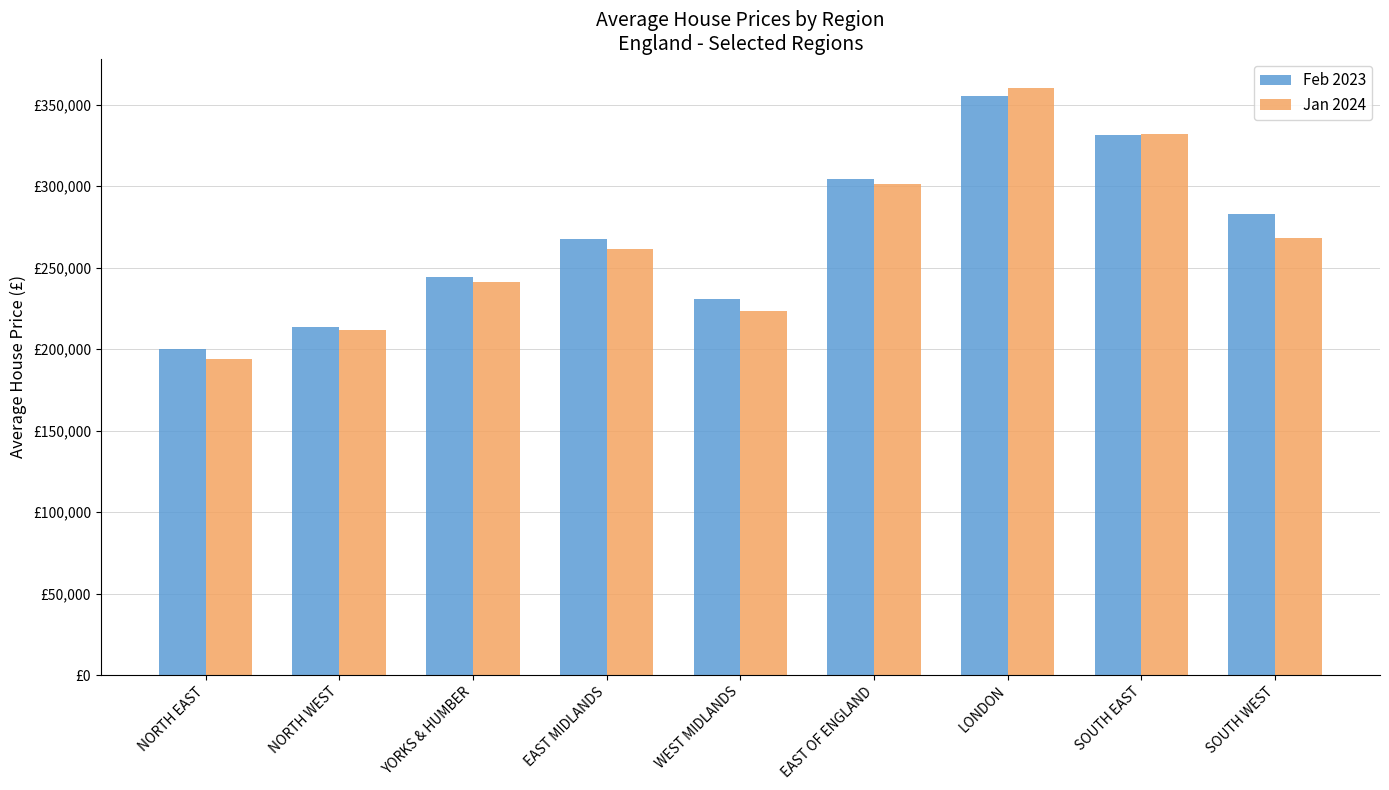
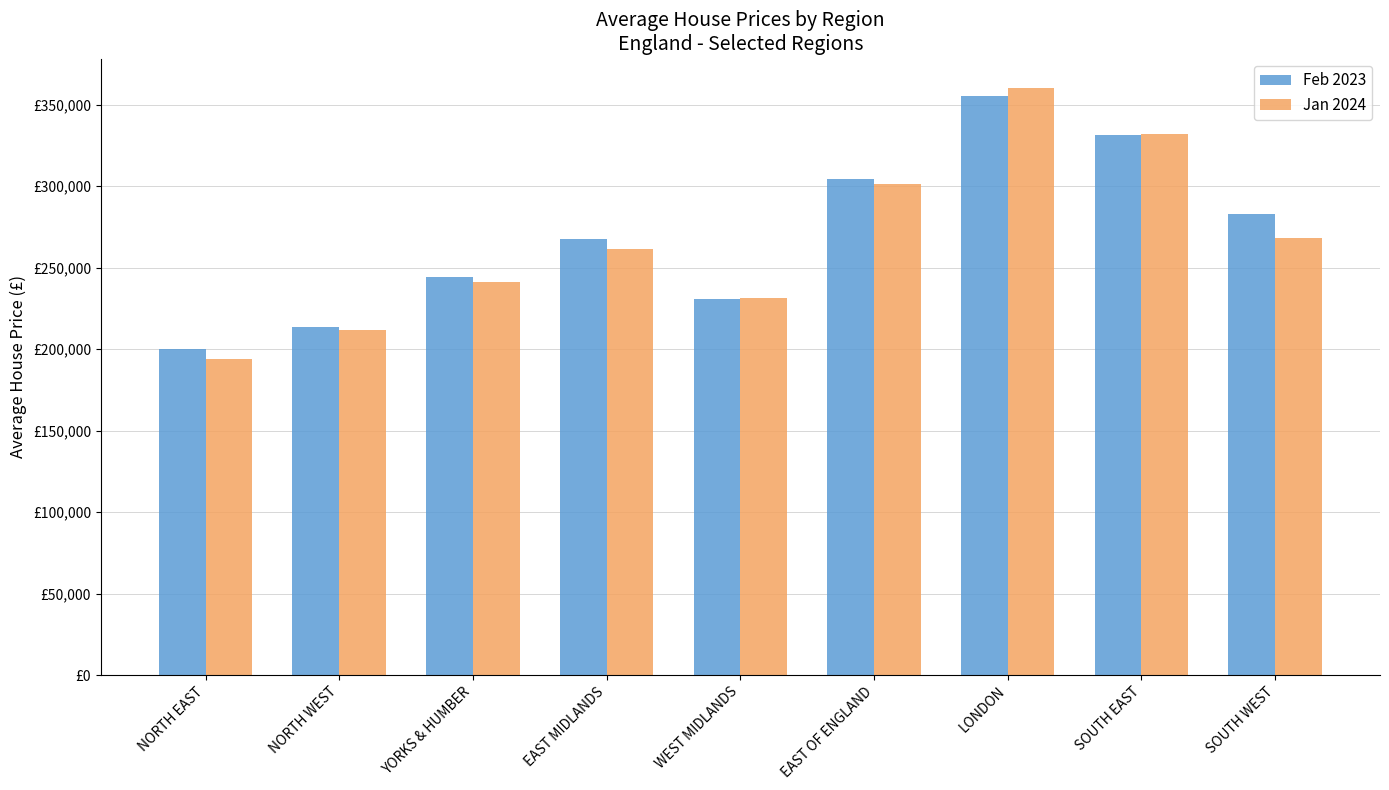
Jan 2024, WEST MIDLANDS: £223,000 -> £231,000
